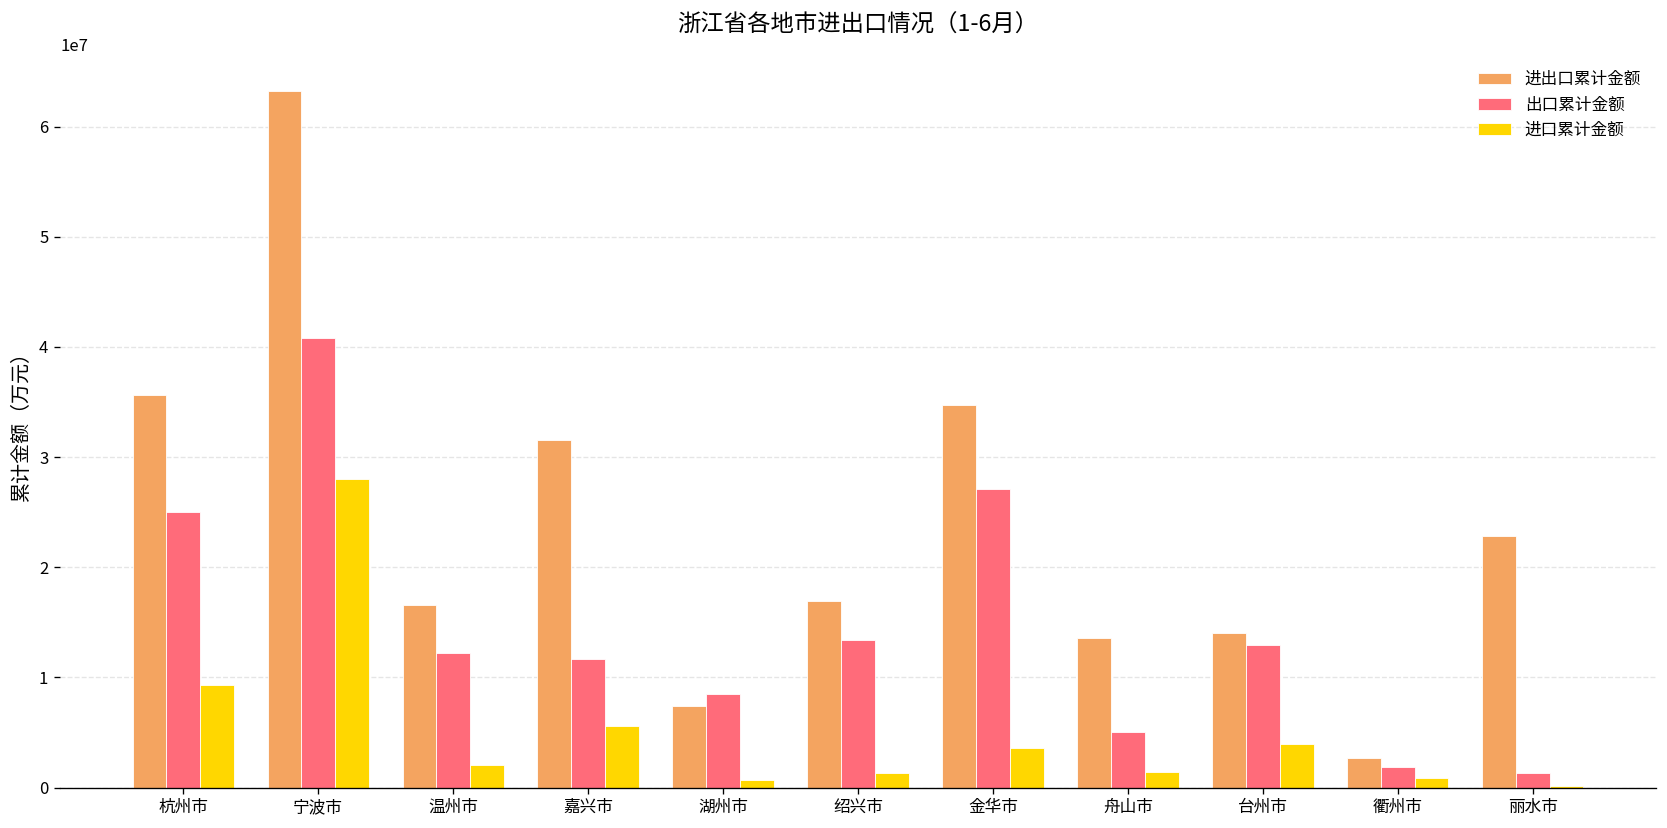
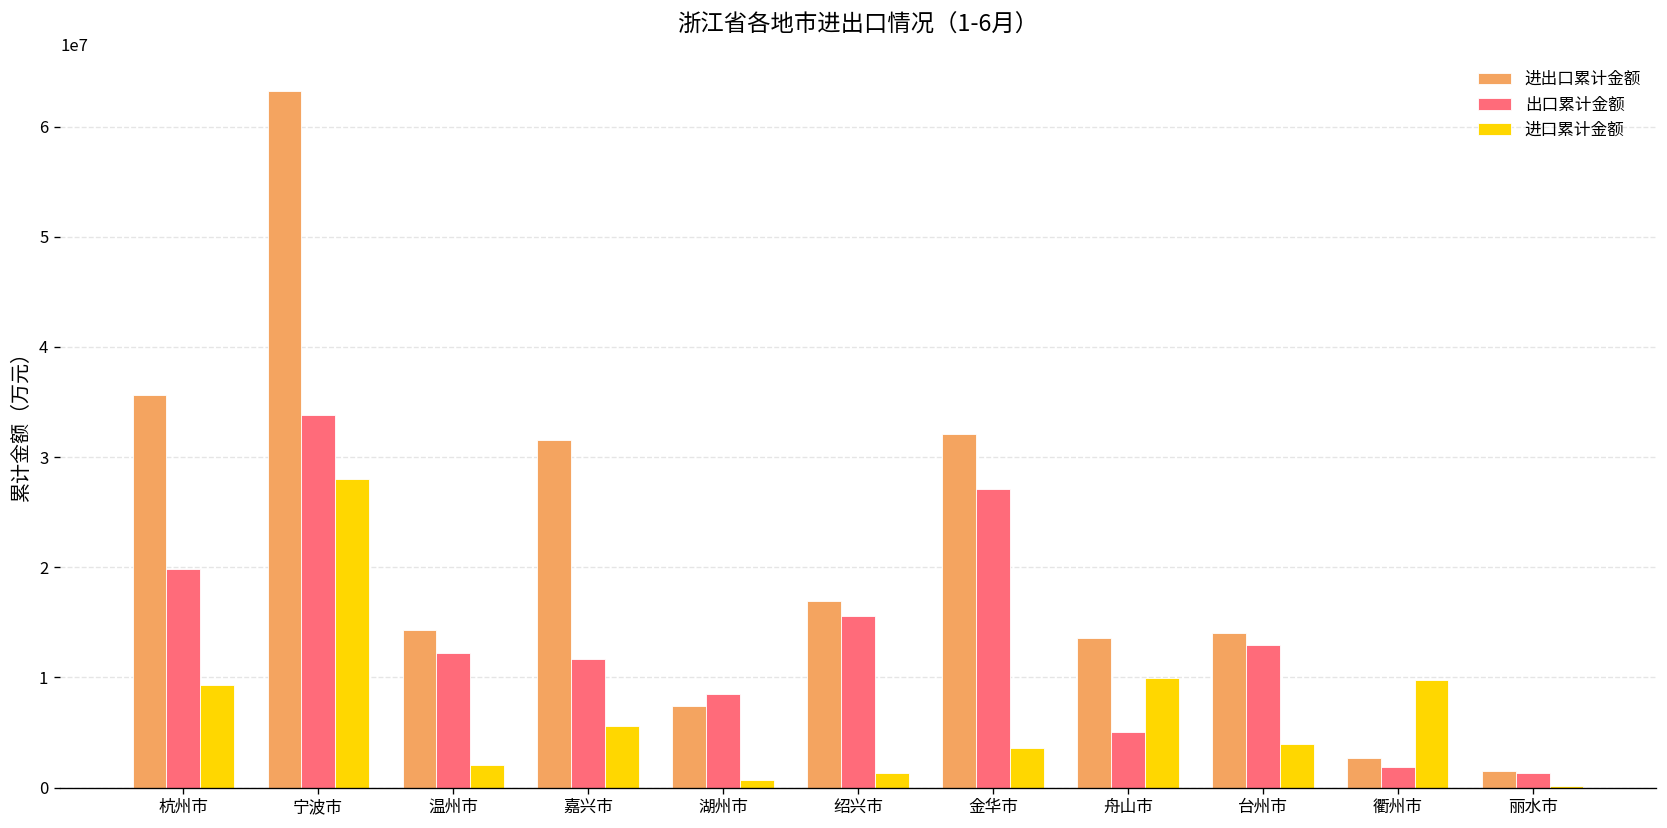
出口累计金额, 杭州市: 25000000 -> 20000000
出口累计金额, 宁波市: 41000000 -> 34000000
进出口累计金额, 温州市: 17000000 -> 14000000
出口累计金额, 绍兴市: 13000000 -> 16000000
进出口累计金额, 金华市: 35000000 -> 32000000
进口累计金额, 舟山市: 1000000 -> 10000000
进口累计金额, 衢州市: 1000000 -> 10000000
进出口累计金额, 丽水市: 23000000 -> 2000000
